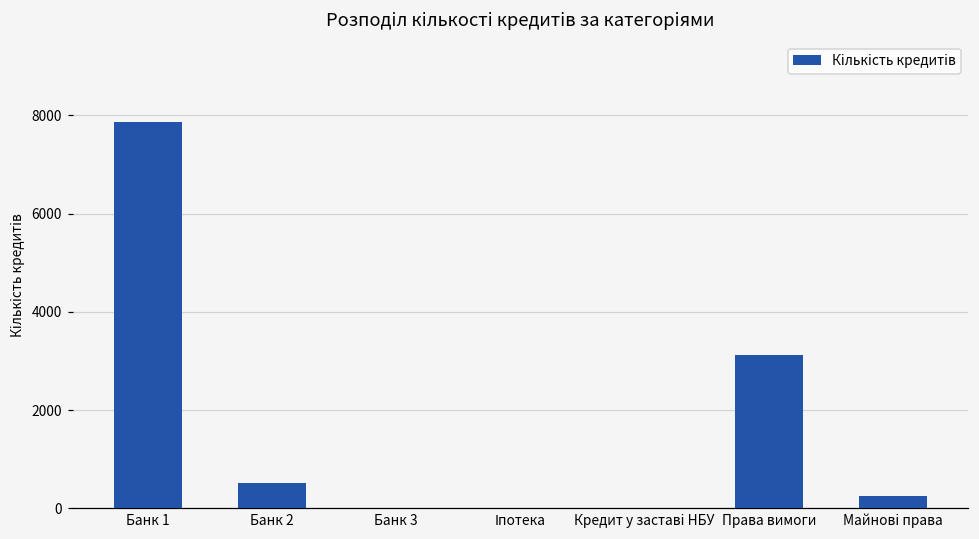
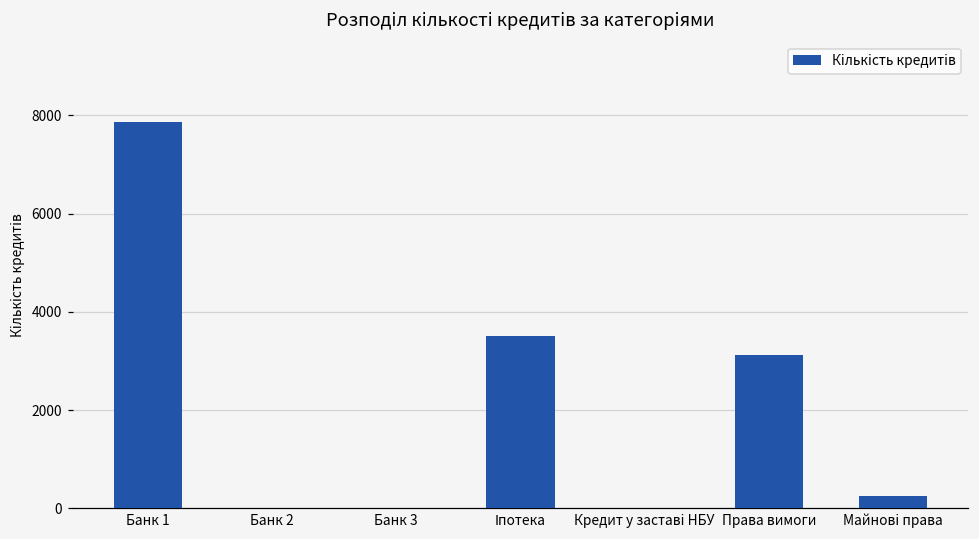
Банк 2: 500 -> 0
Іпотека: 0 -> 3500
